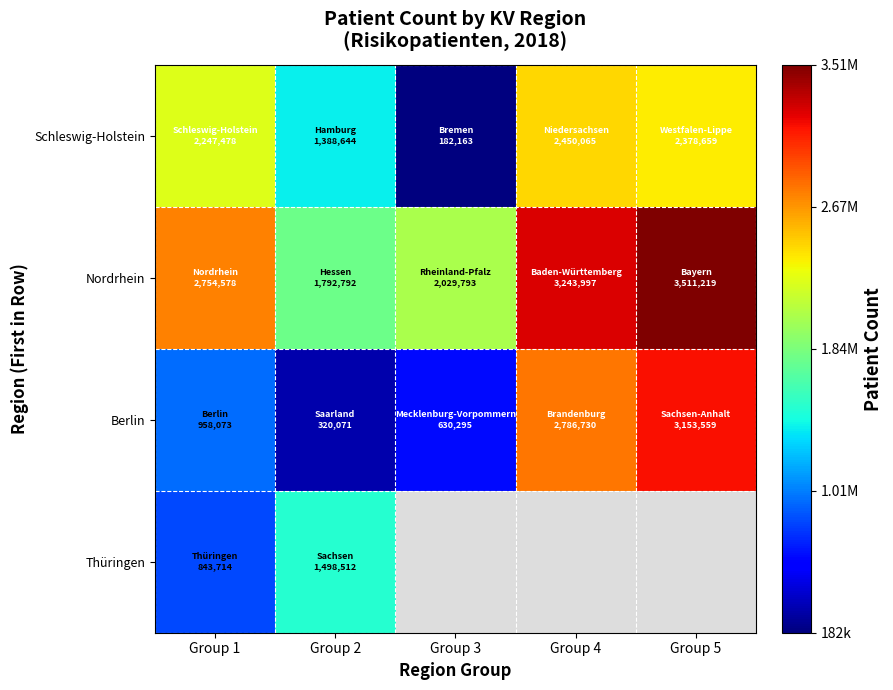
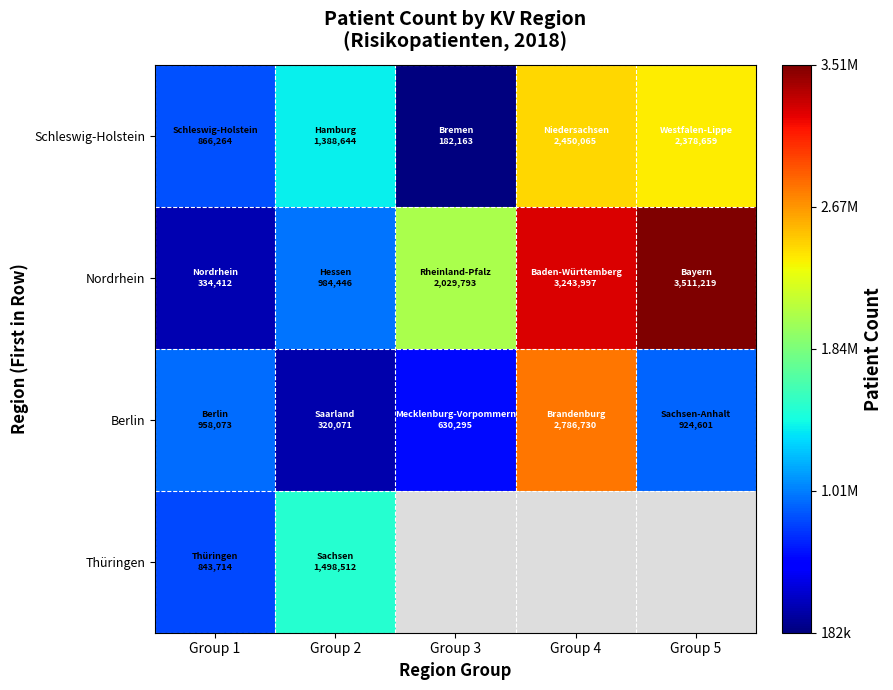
Schleswig-Holstein, Group 1: 2,247,478 -> 866,264
Nordrhein, Group 1: 2,754,578 -> 334,412
Nordrhein, Group 2: 1,792,792 -> 984,446
Berlin, Group 5: 3,153,559 -> 924,601
